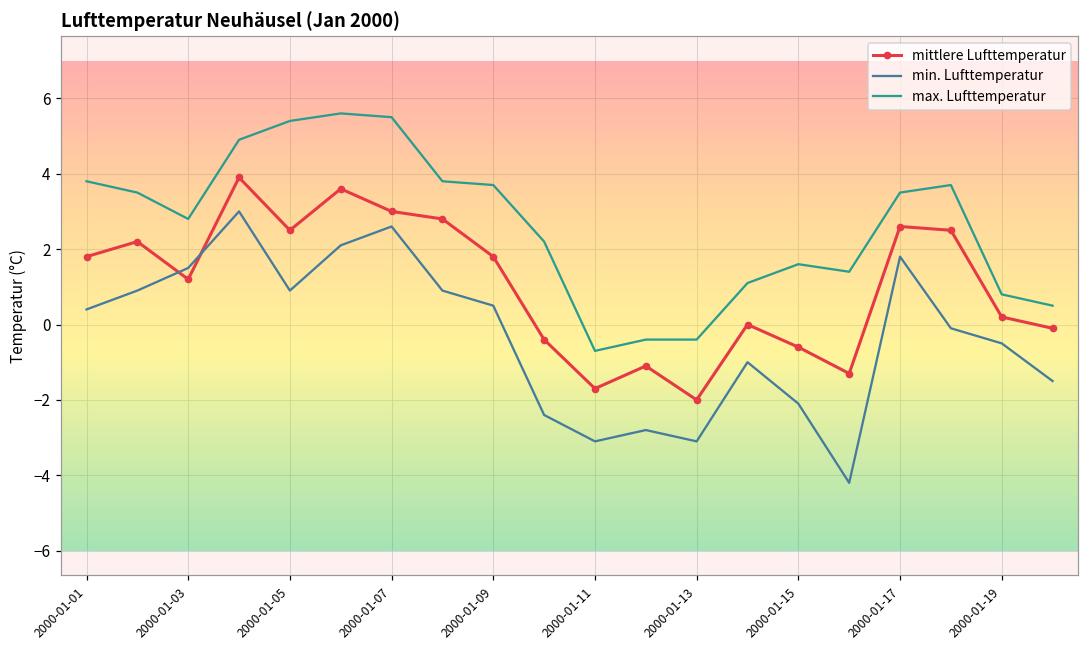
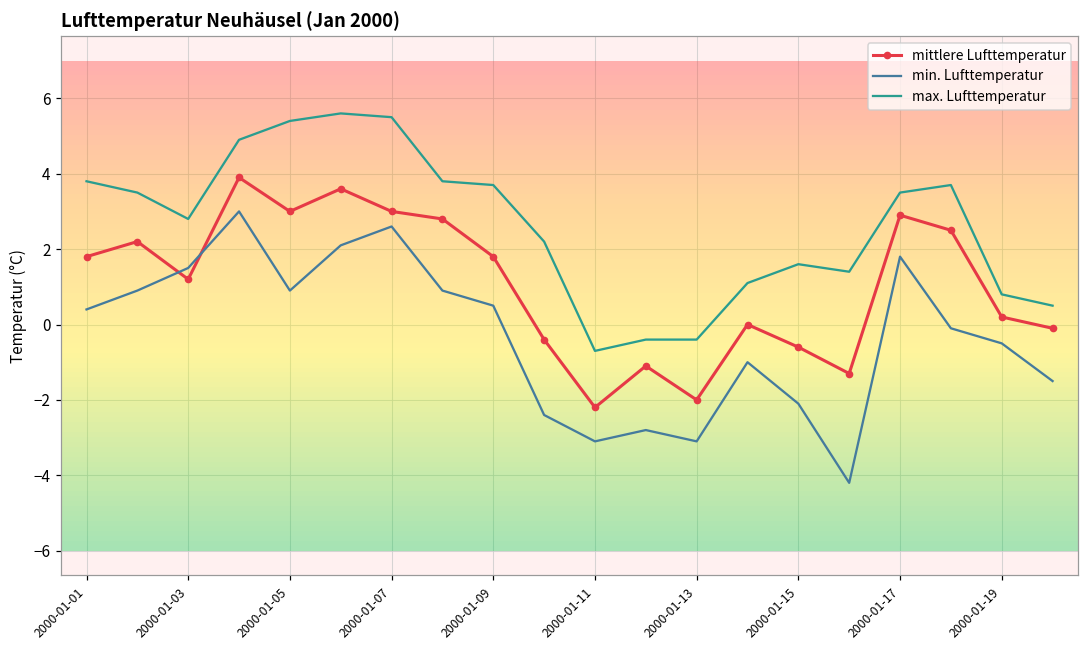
mittlere Lufttemperatur, 2000-01-05: 2.5 -> 3.0
mittlere Lufttemperatur, 2000-01-11: -1.7 -> -2.2
mittlere Lufttemperatur, 2000-01-17: 2.6 -> 2.9
